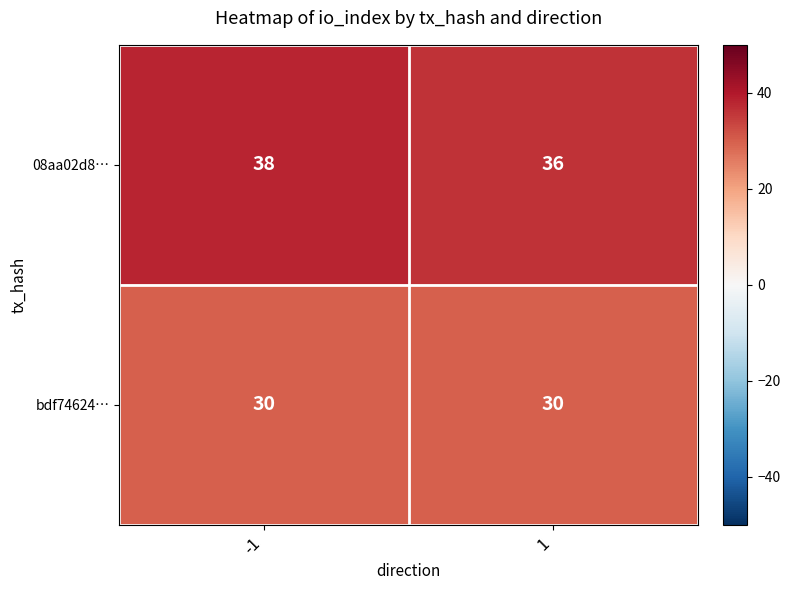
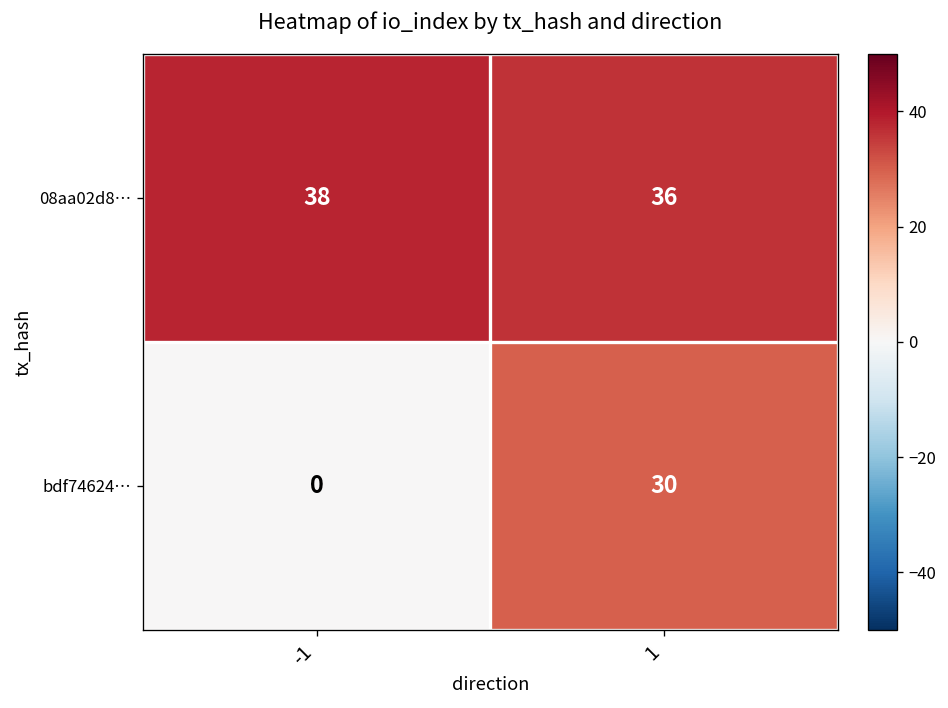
bdf74624…, -1: 30 -> 0
